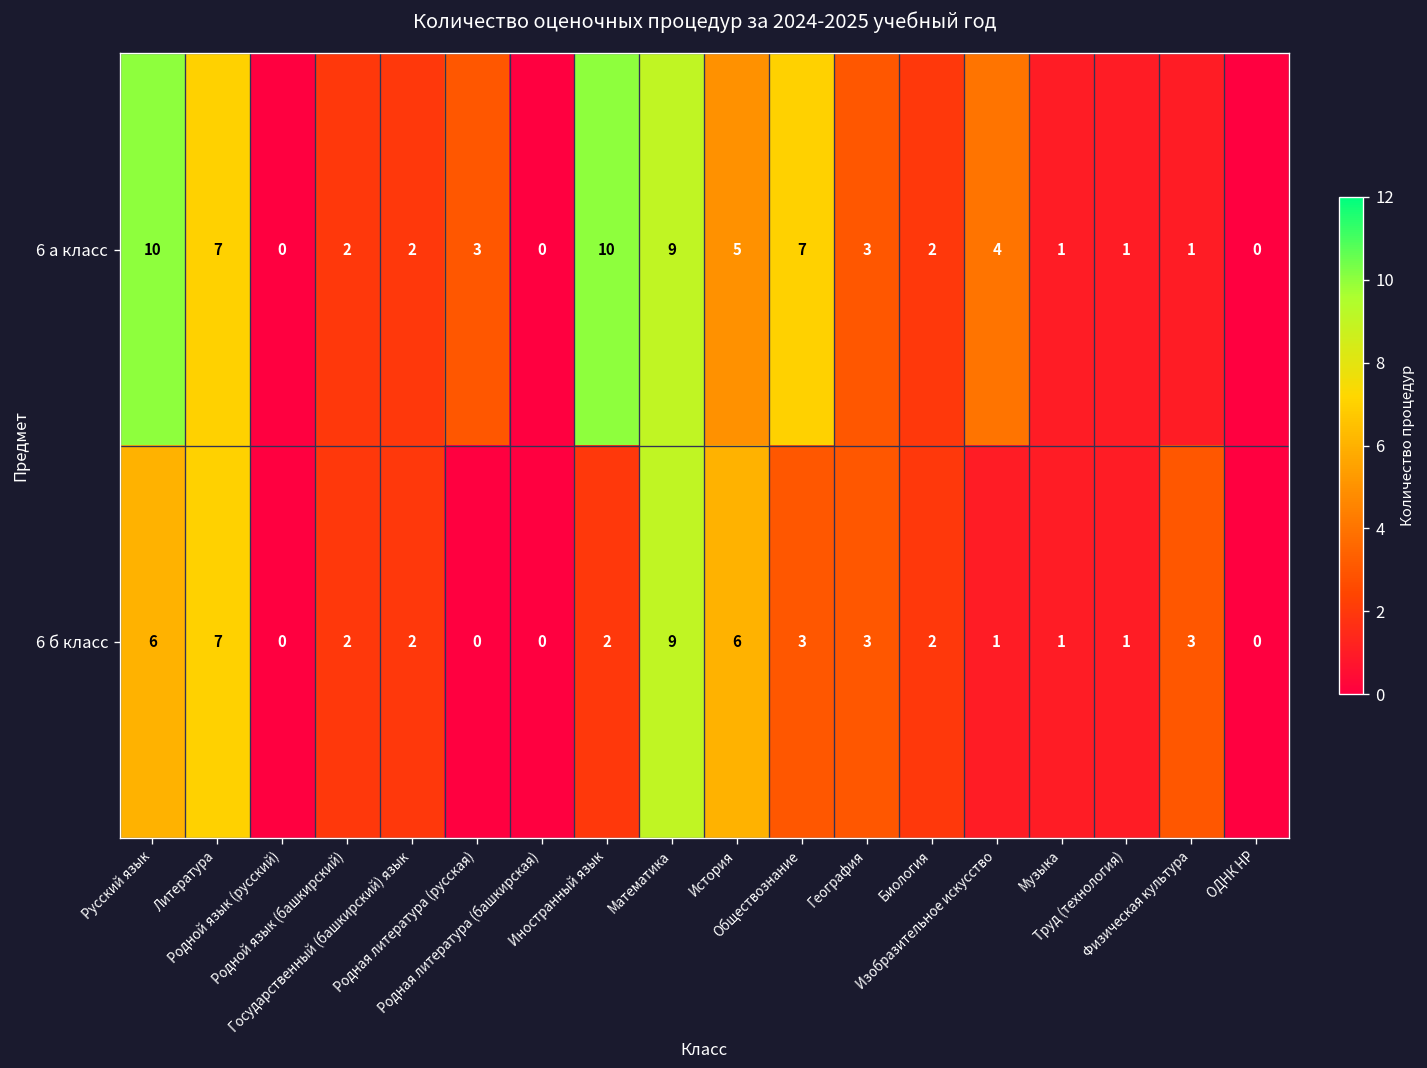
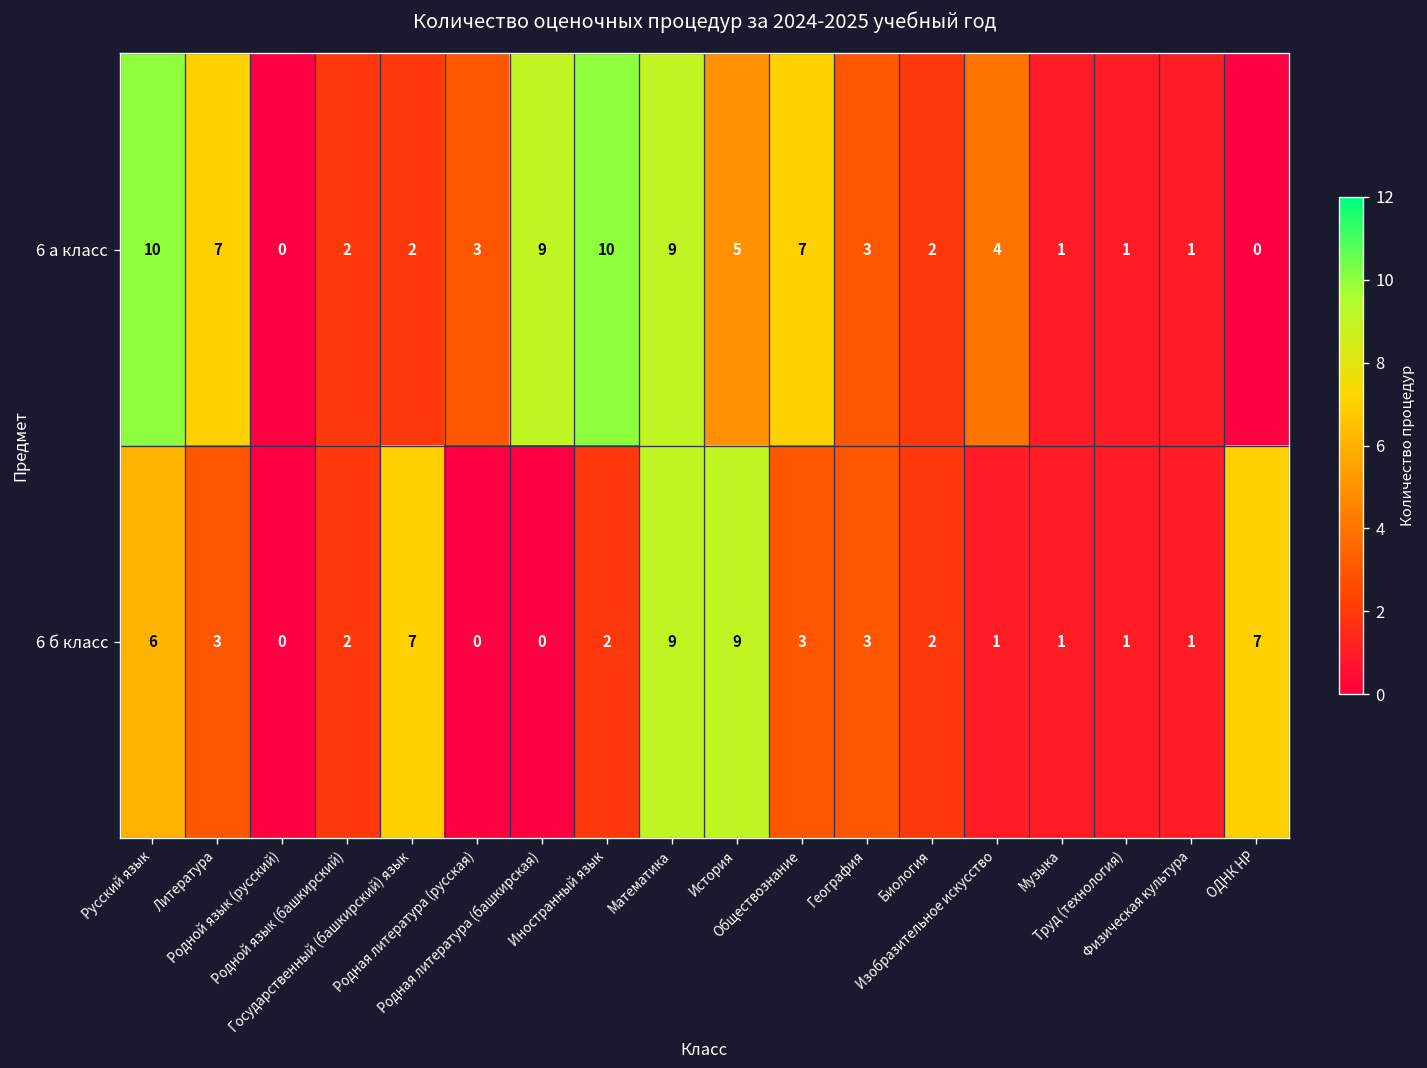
6 а класс, Родная литература (башкирская): 0 -> 9
6 б класс, Литература: 7 -> 3
6 б класс, Государственный (башкирский) язык: 2 -> 7
6 б класс, История: 6 -> 9
6 б класс, Физическая культура: 3 -> 1
6 б класс, ОДНК НР: 0 -> 7
